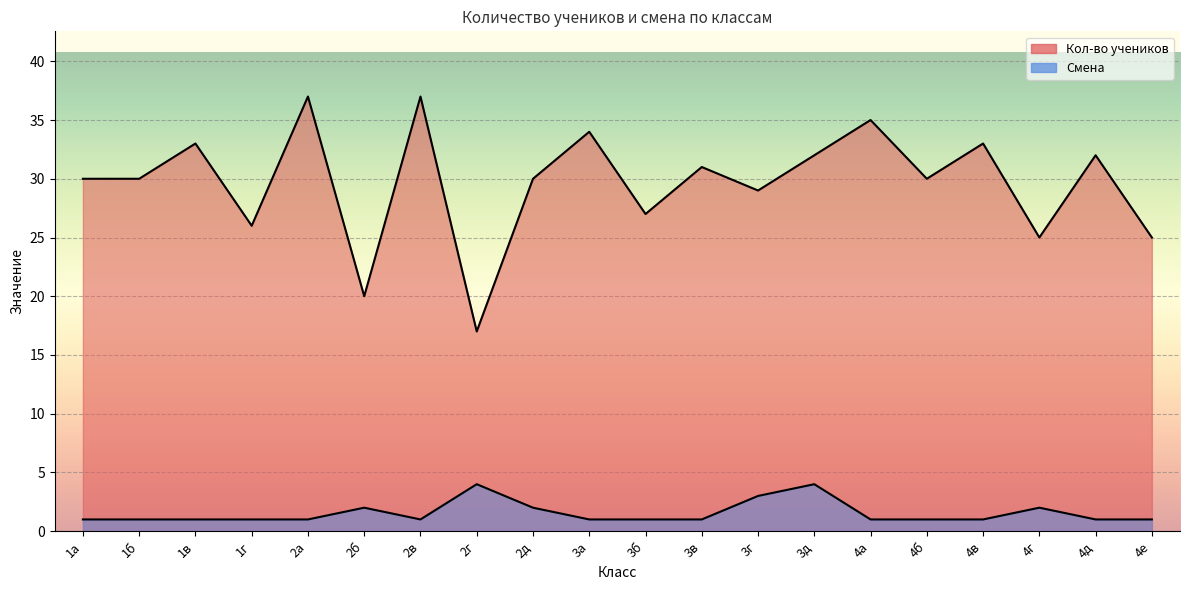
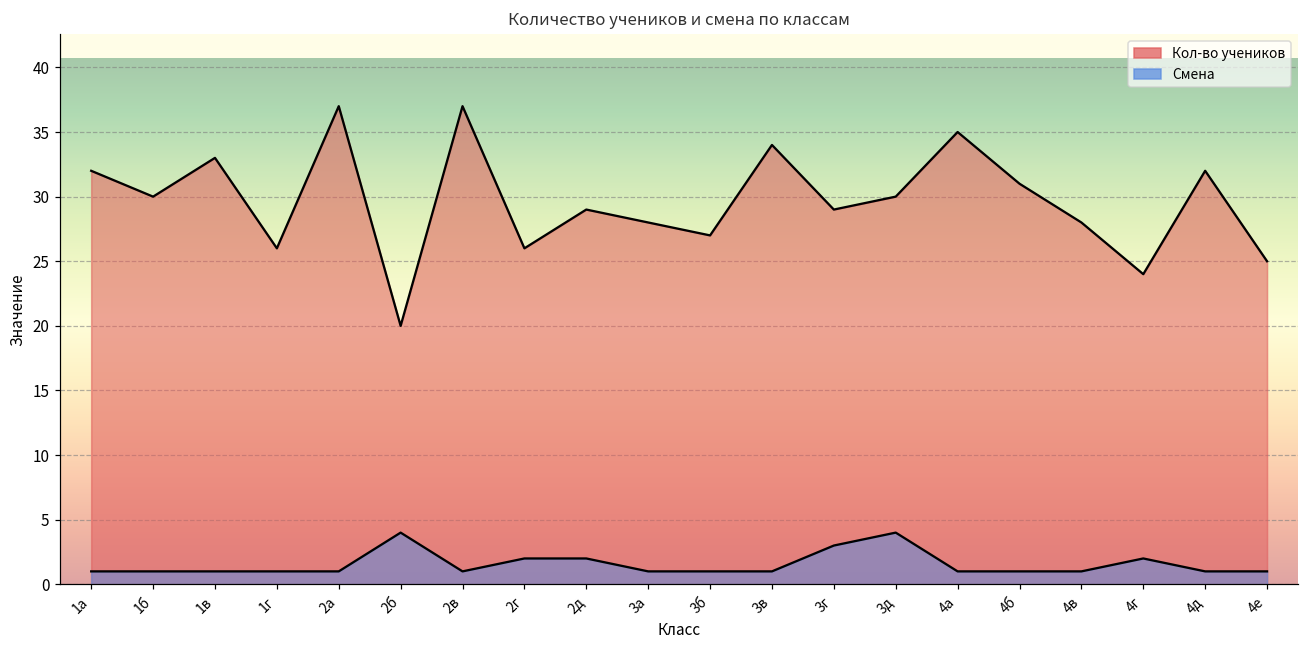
Кол-во учеников, 1а: 30 -> 32
Смена, 2б: 2 -> 4
Кол-во учеников, 2г: 17 -> 26
Смена, 2г: 4 -> 2
Кол-во учеников, 2д: 30 -> 29
Кол-во учеников, 3а: 34 -> 28
Кол-во учеников, 3в: 31 -> 34
Кол-во учеников, 3д: 32 -> 30
Кол-во учеников, 4б: 30 -> 31
Кол-во учеников, 4в: 33 -> 28
Кол-во учеников, 4г: 25 -> 24
